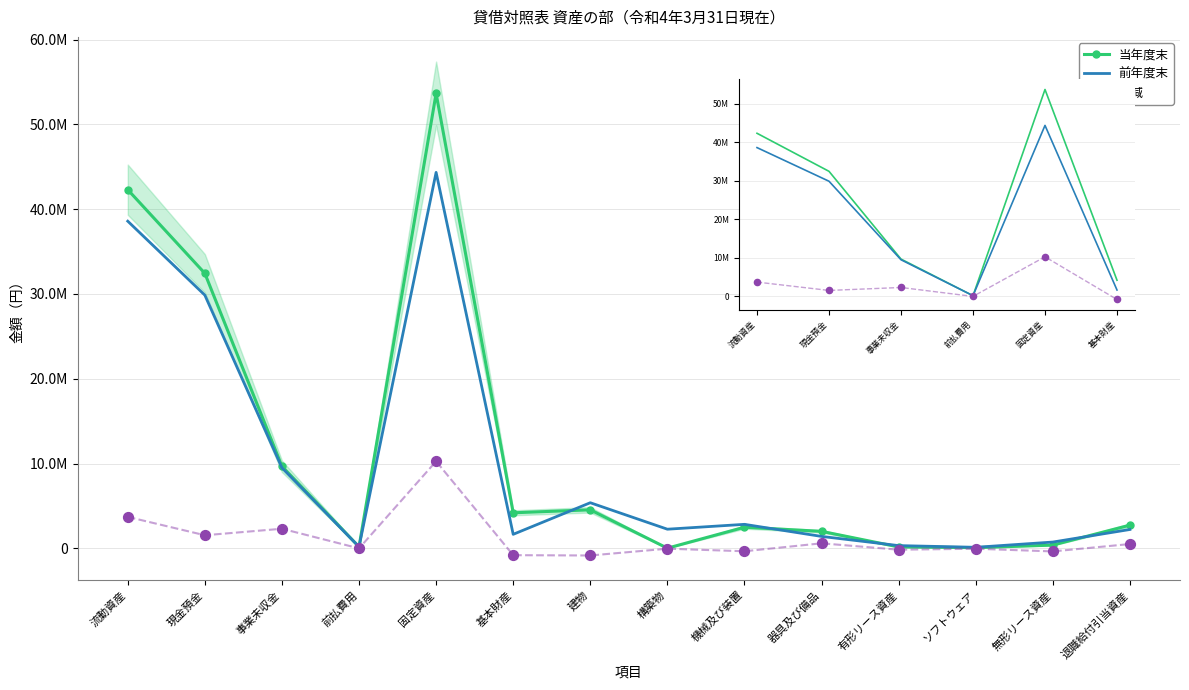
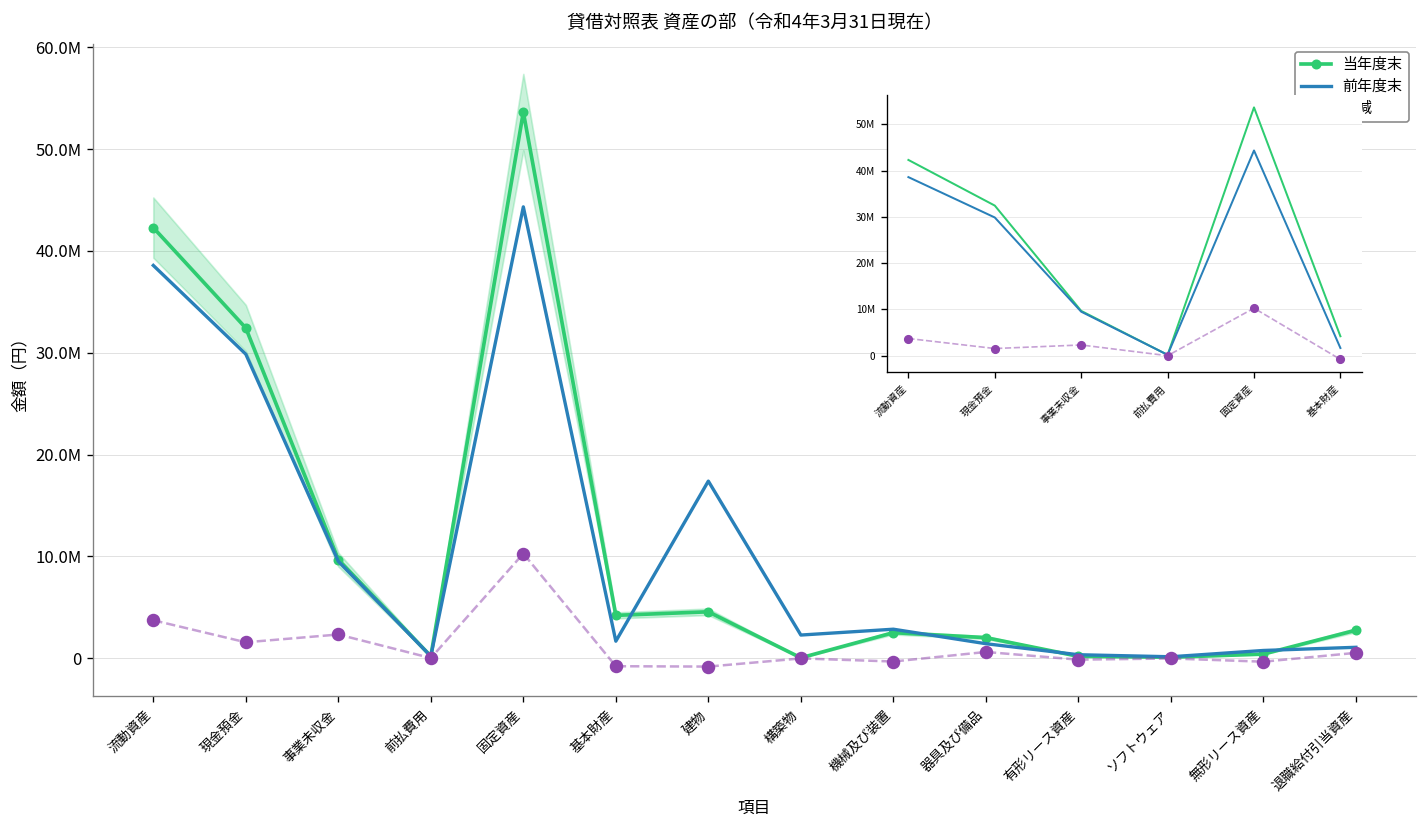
貸借対照表 資産の部（令和4年3月31日現在）, 前年度末, 建物: 5000000 -> 17000000
貸借対照表 資産の部（令和4年3月31日現在）, 前年度末, 退職給付引当資産: 2000000 -> 1000000
